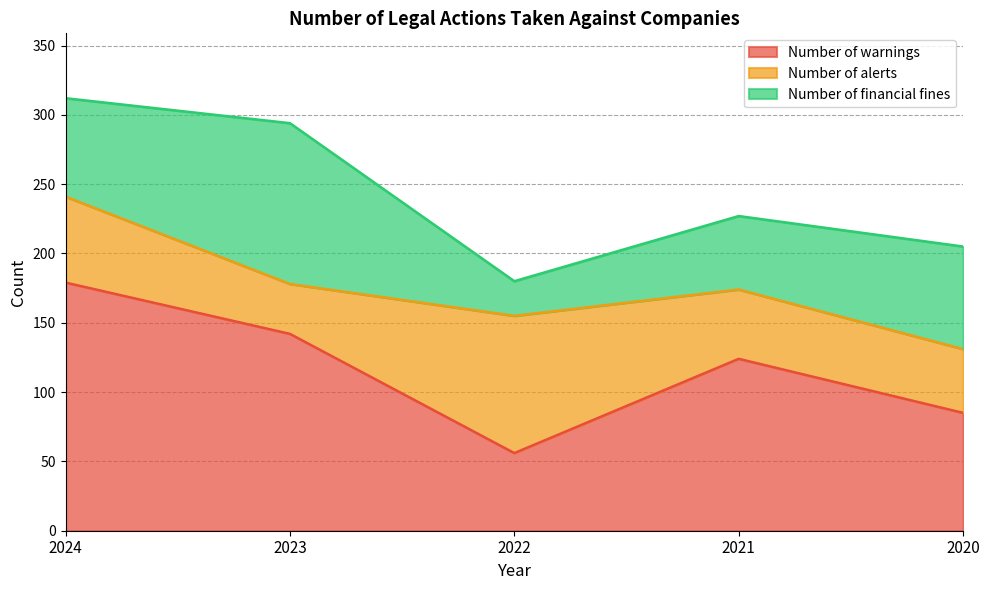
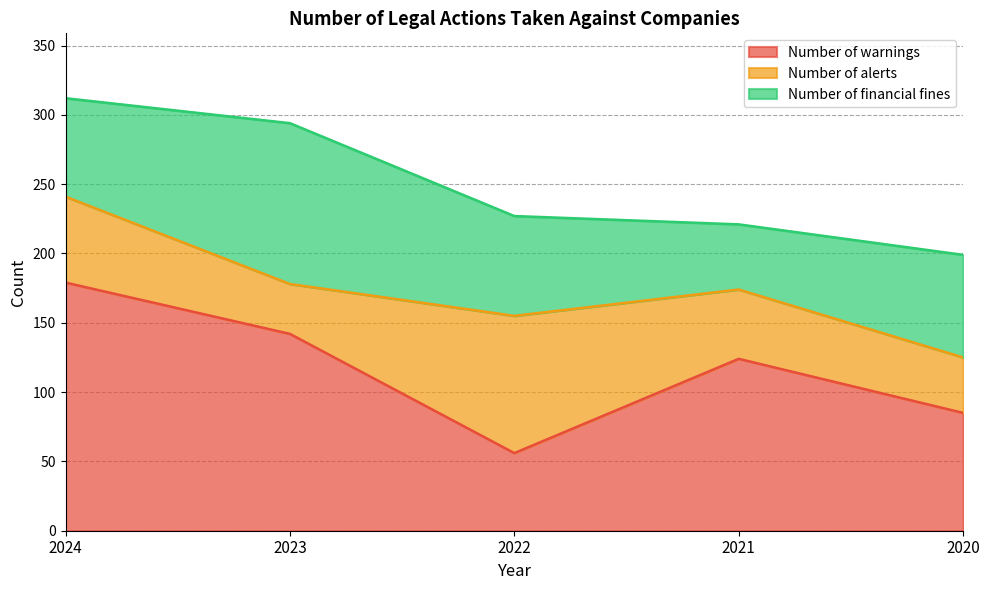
Number of financial fines, 2022: 25 -> 72
Number of financial fines, 2021: 53 -> 47
Number of alerts, 2020: 46 -> 40
